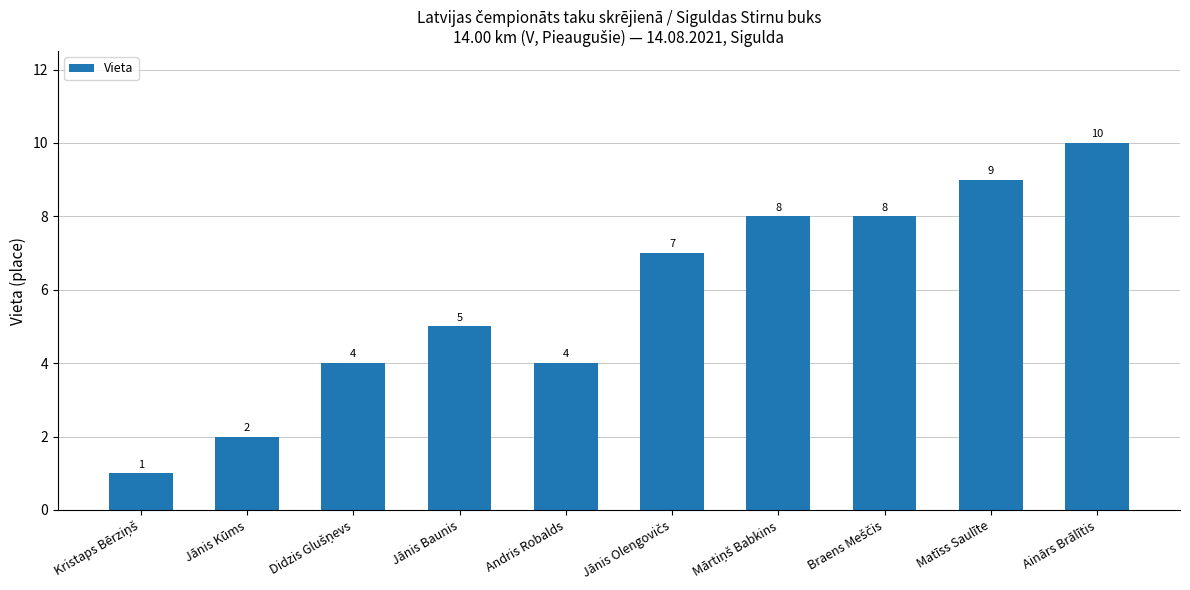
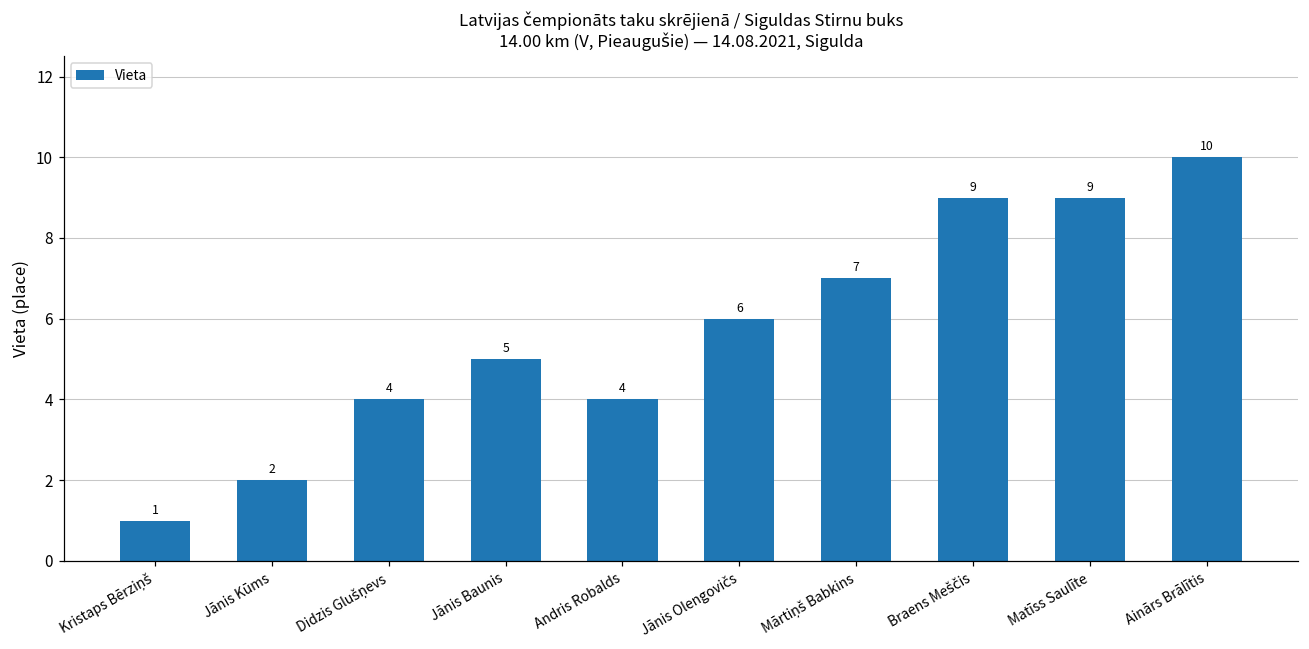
Jānis Olengovičs: 7 -> 6
Mārtiņš Babkins: 8 -> 7
Braens Meščis: 8 -> 9
